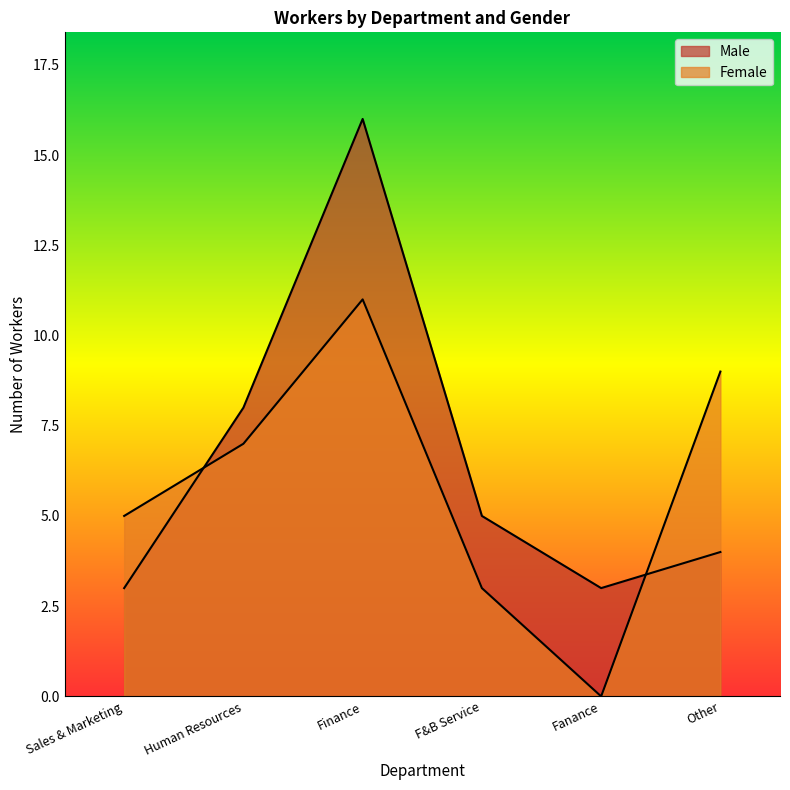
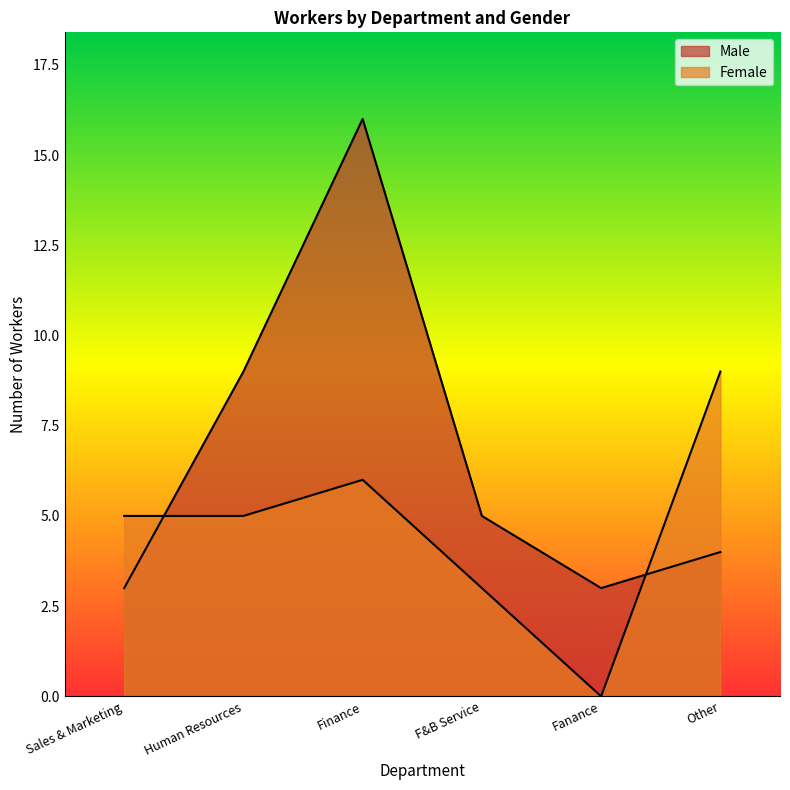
Male, Human Resources: 8 -> 9
Female, Human Resources: 7 -> 5
Female, Finance: 11 -> 6
